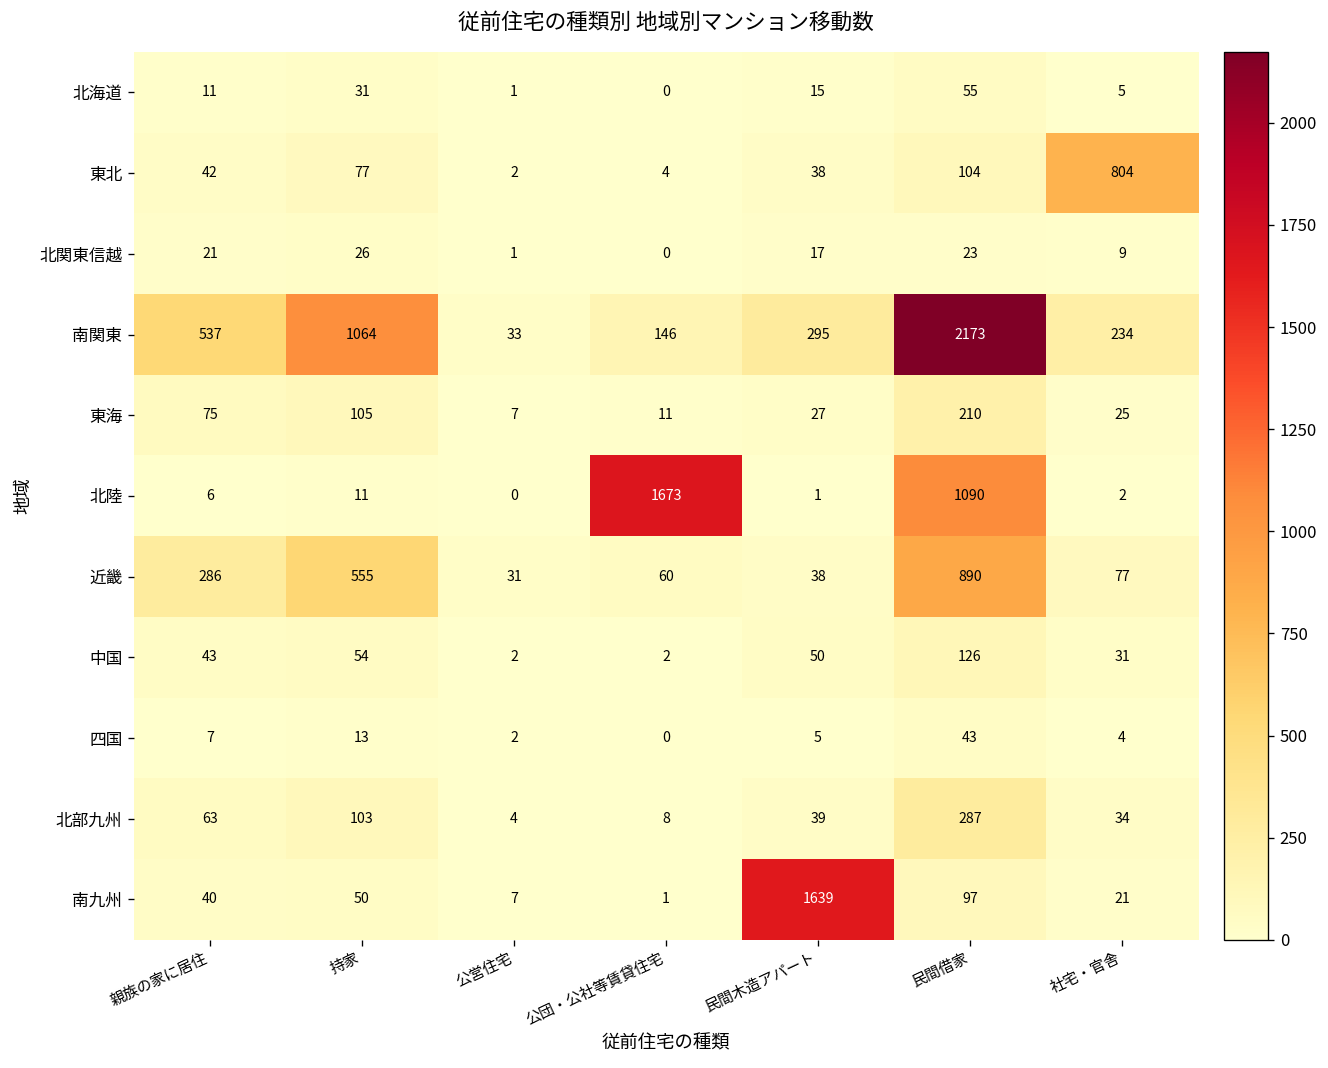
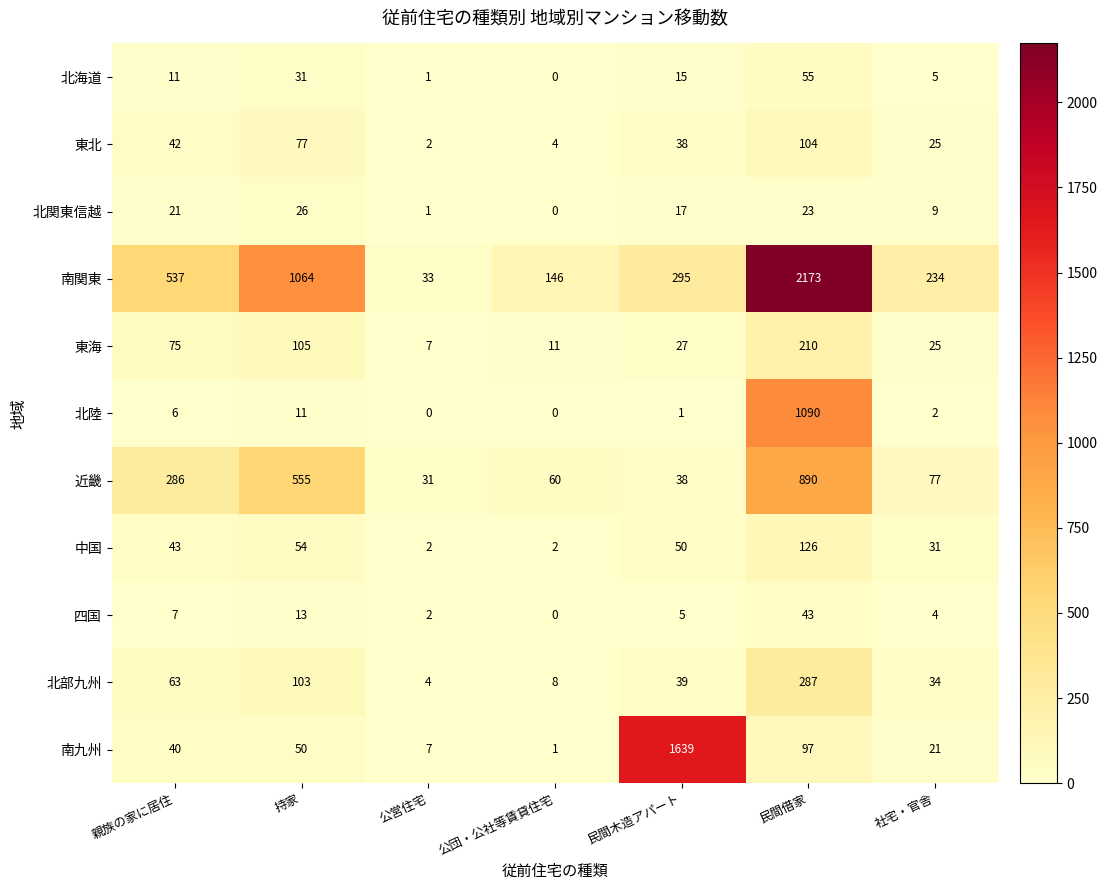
東北, 社宅・官舎: 804 -> 25
北陸, 公団・公社等賃貸住宅: 1673 -> 0
